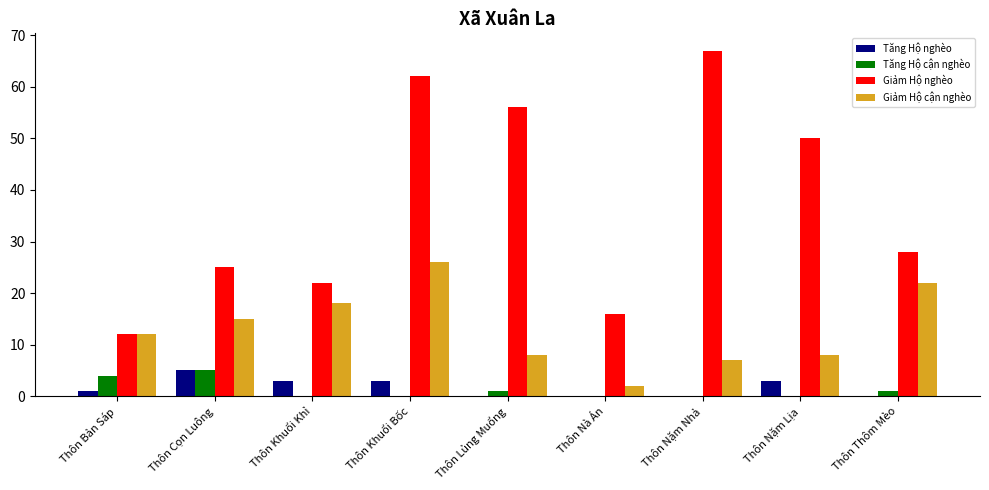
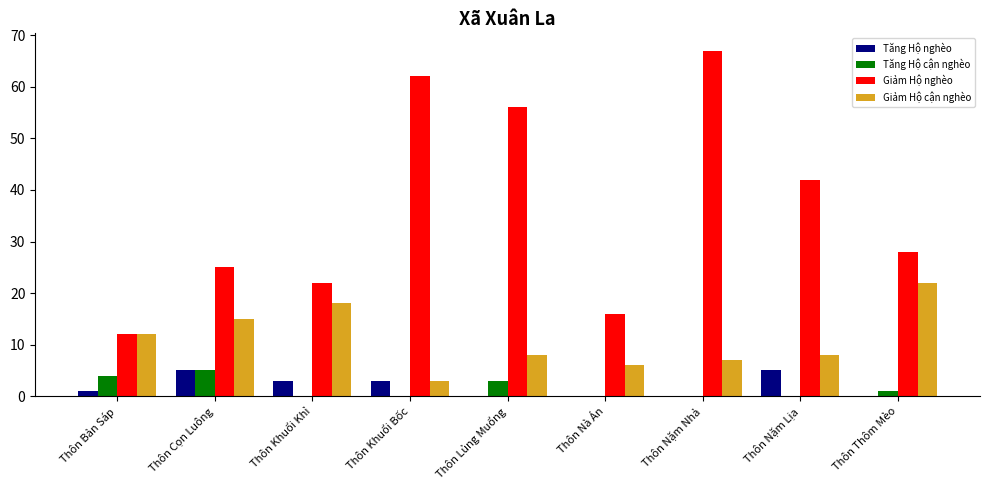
Giảm Hộ cận nghèo, Thôn Khuổi Bốc: 26 -> 3
Tăng Hộ cận nghèo, Thôn Lủng Muổng: 1 -> 3
Giảm Hộ cận nghèo, Thôn Nà Án: 2 -> 6
Tăng Hộ nghèo, Thôn Nặm Lịa: 3 -> 5
Giảm Hộ nghèo, Thôn Nặm Lịa: 50 -> 42
